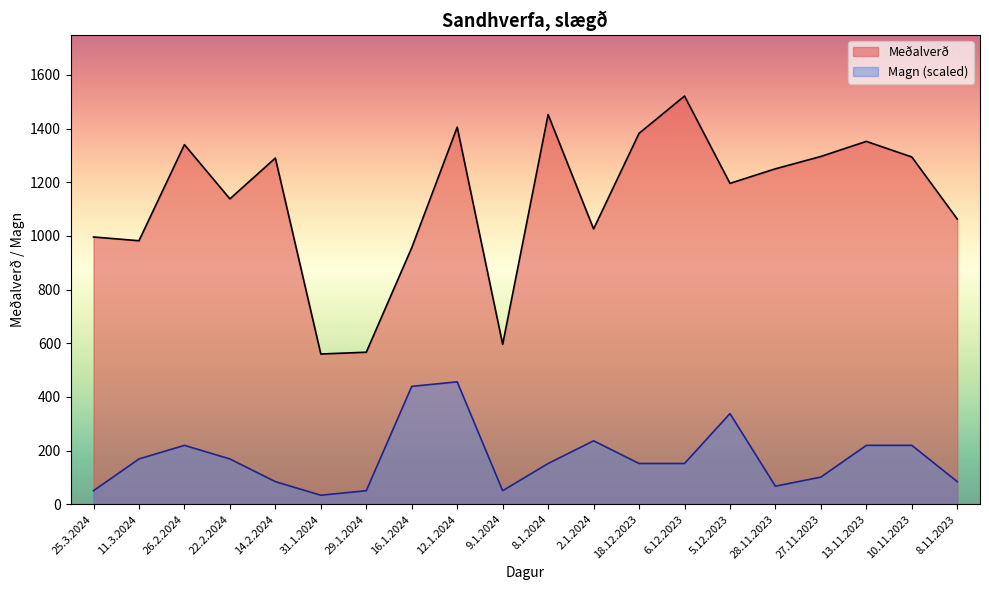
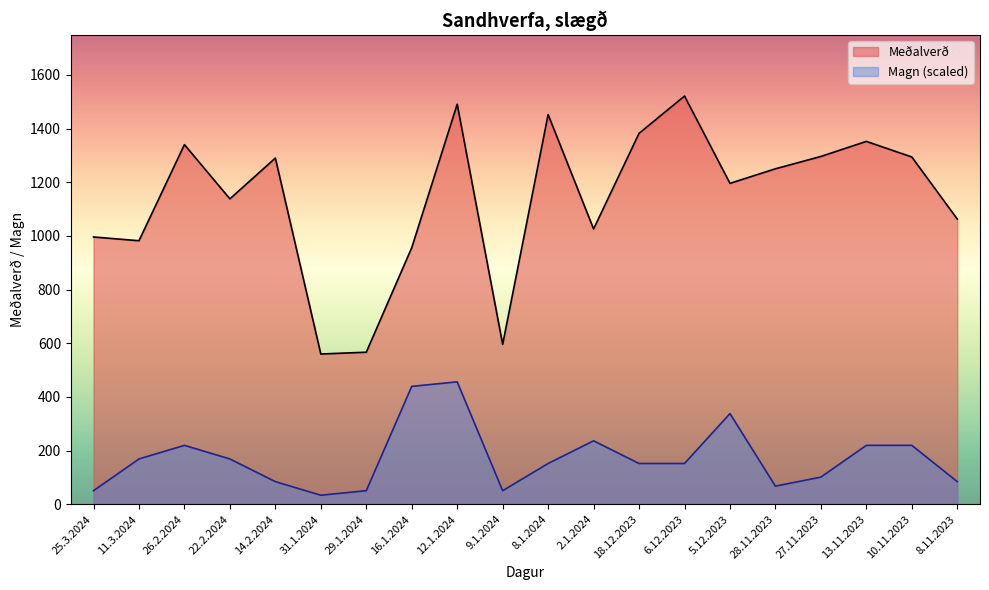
Meðalverð, 12.1.2024: 1410 -> 1490
